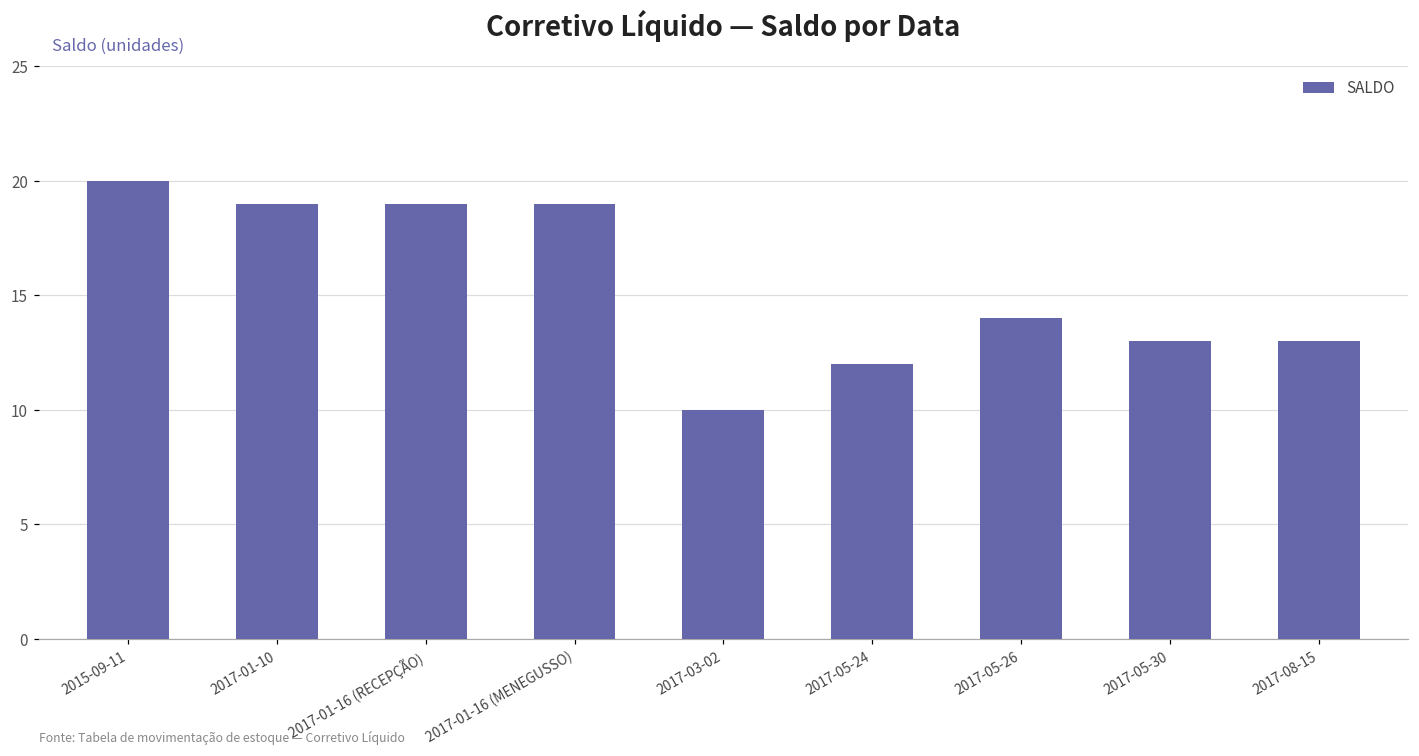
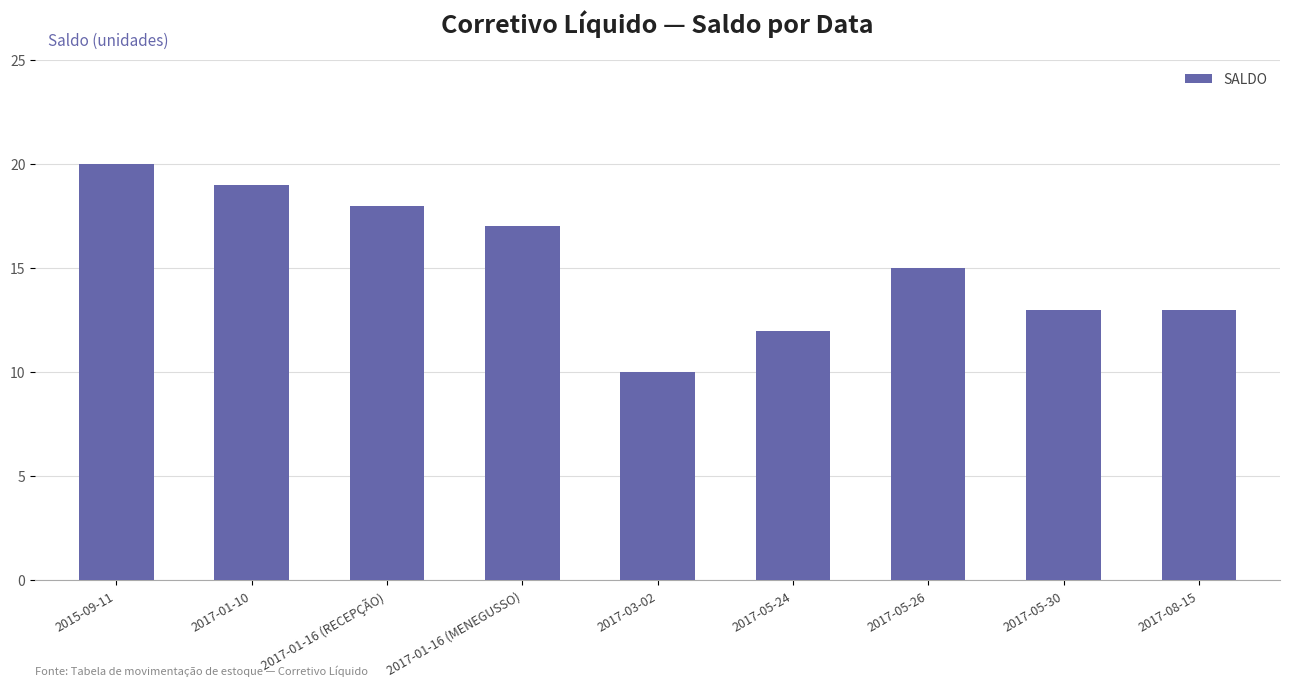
2017-01-16 (RECEPÇÃO): 19 -> 18
2017-01-16 (MENEGUSSO): 19 -> 17
2017-05-26: 14 -> 15
